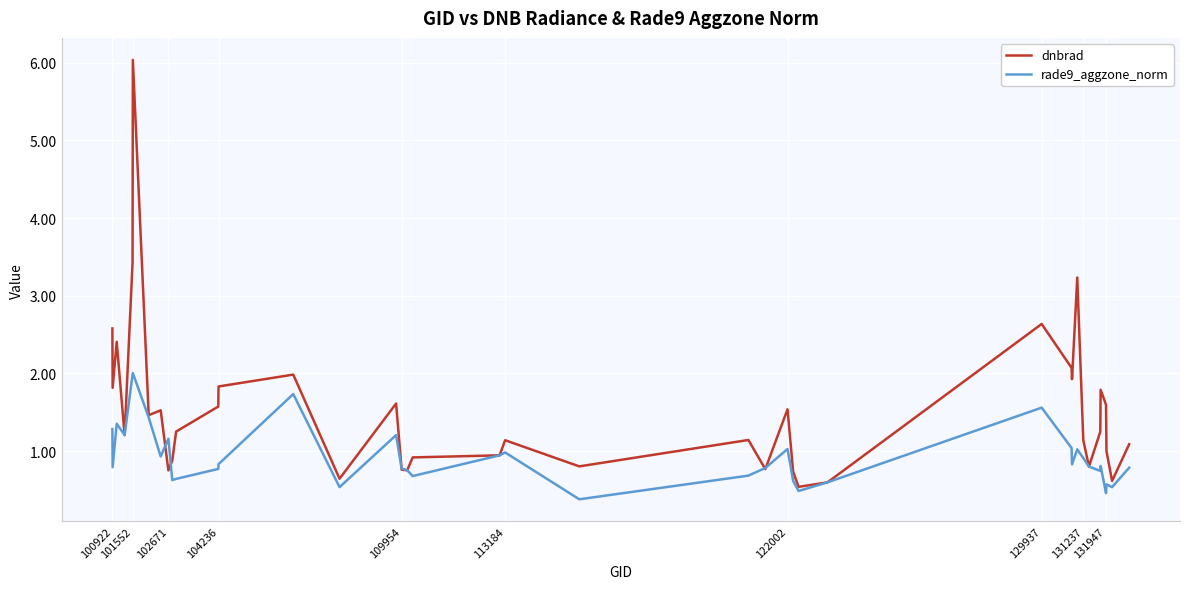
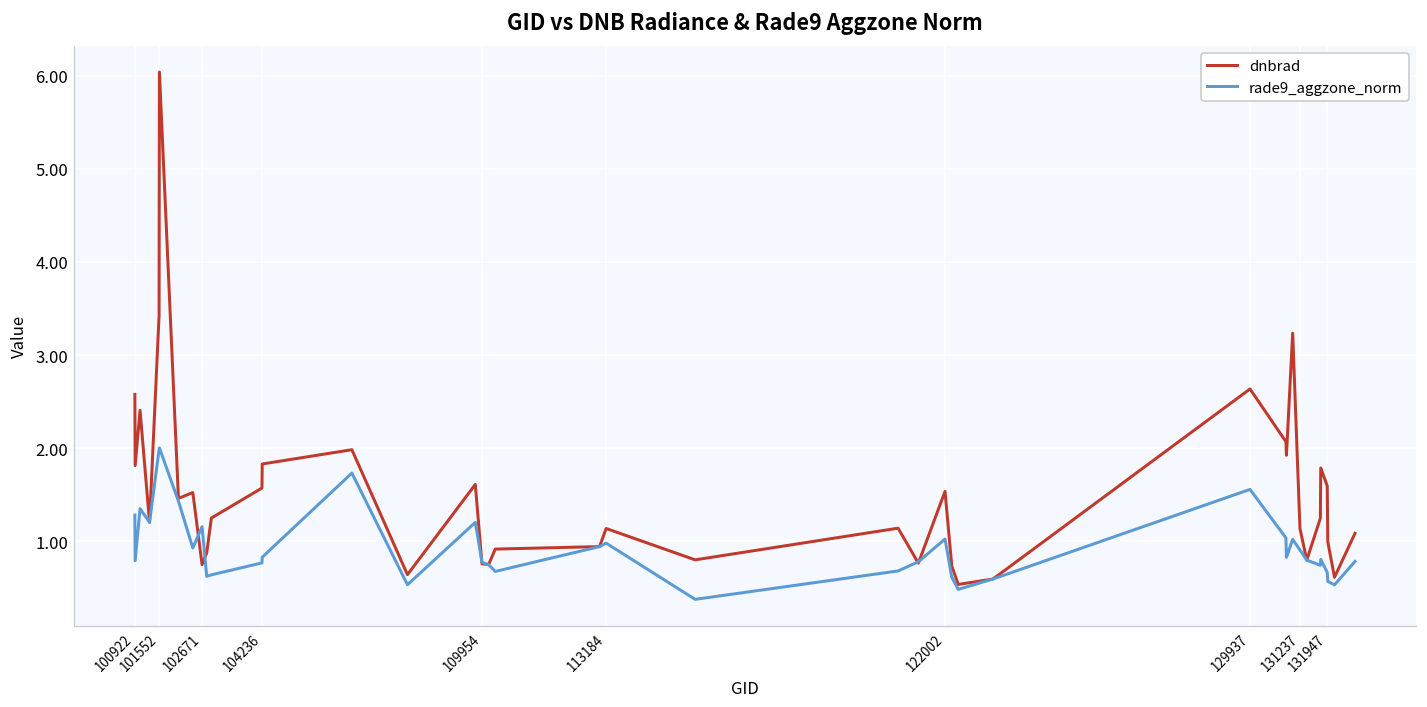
rade9_aggzone_norm, 131947: 0.5 -> 0.7
